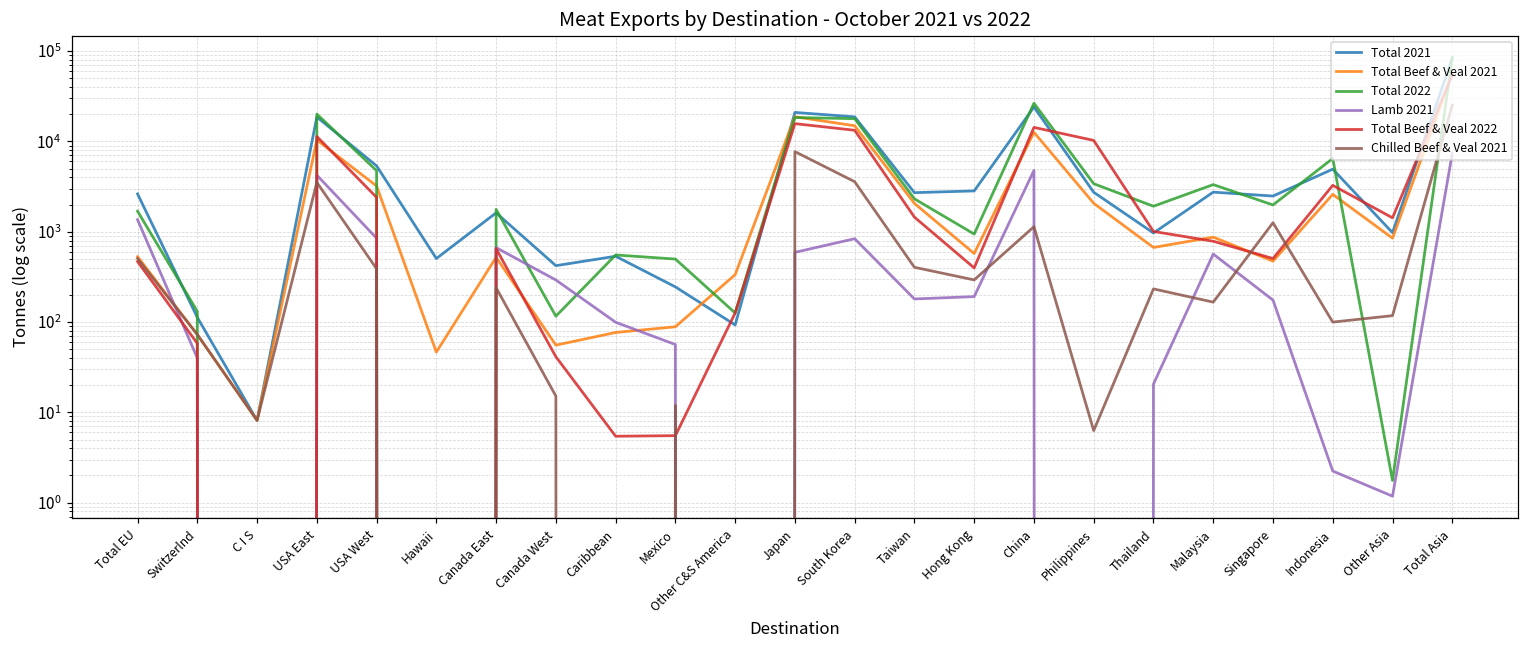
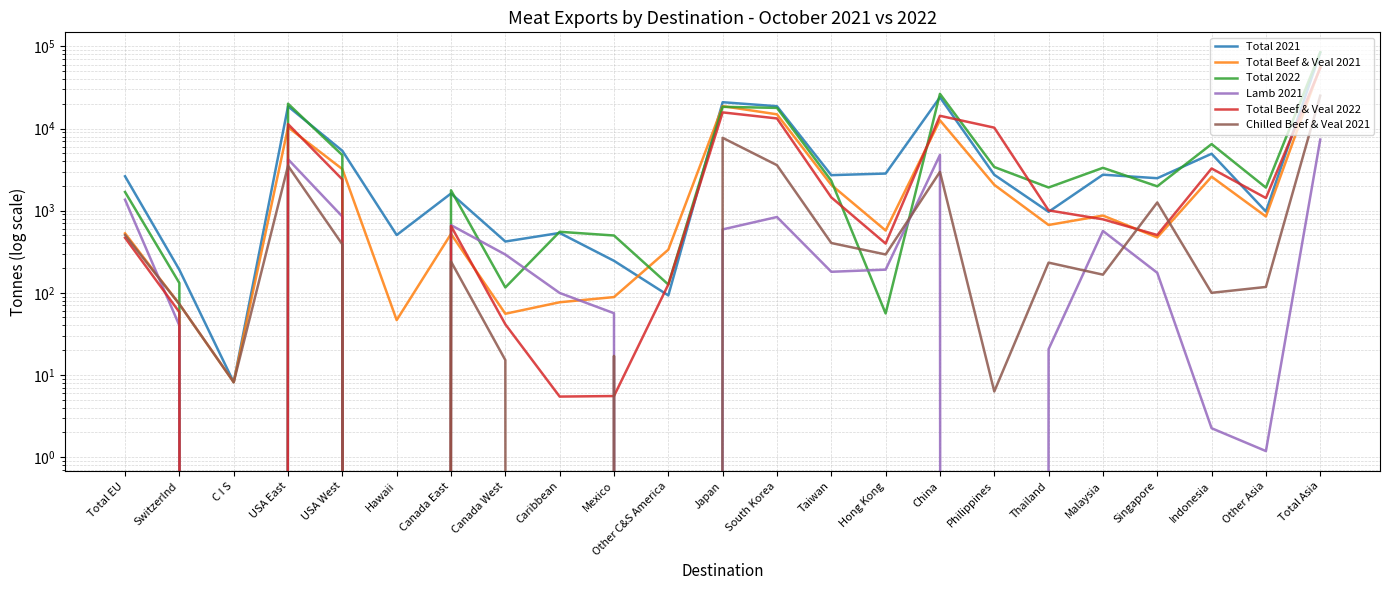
Total 2021, Switzerlnd: 110 -> 190
Chilled Beef & Veal 2021, Mexico: 12 -> 17
Total 2022, Hong Kong: 900 -> 60
Chilled Beef & Veal 2021, China: 1100 -> 3000
Total 2022, Other Asia: 1.8 -> 1900
